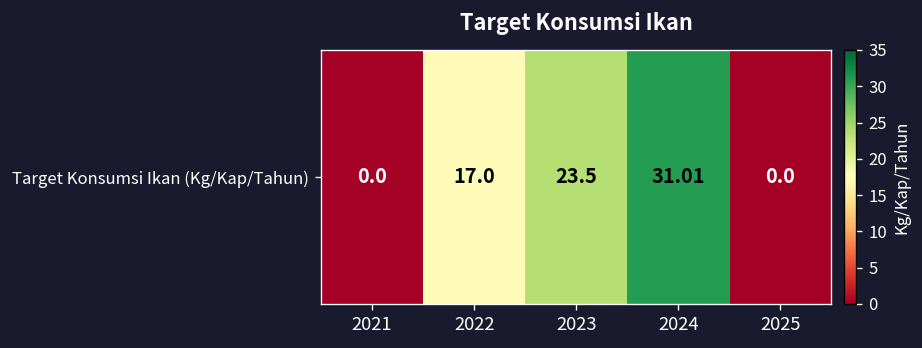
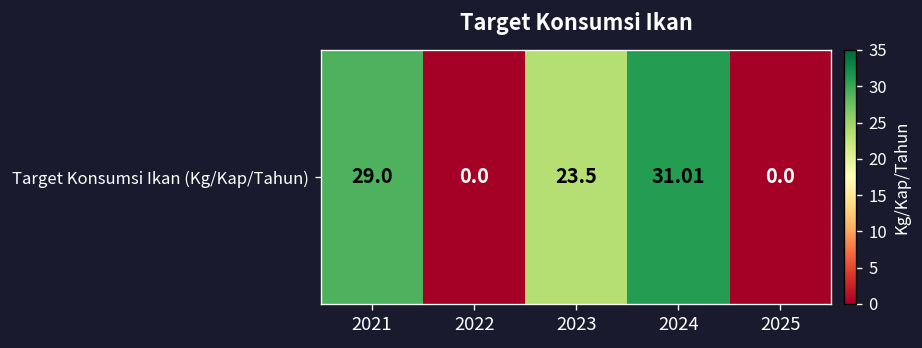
Target Konsumsi Ikan (Kg/Kap/Tahun), 2021: 0.0 -> 29.0
Target Konsumsi Ikan (Kg/Kap/Tahun), 2022: 17.0 -> 0.0
